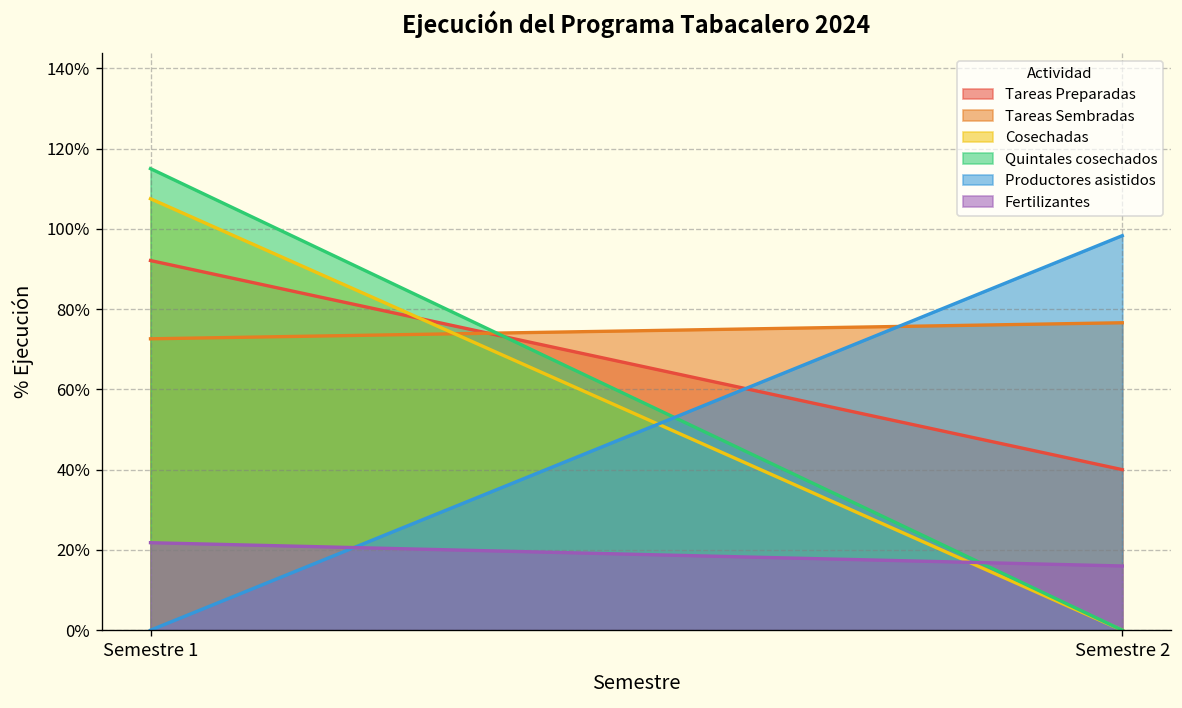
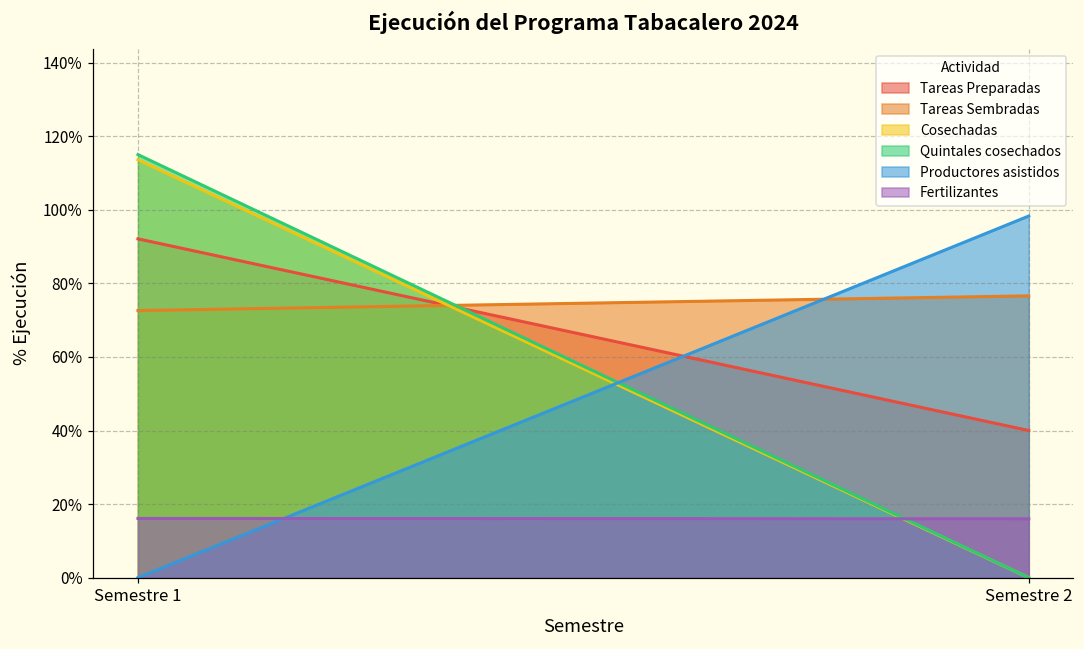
Cosechadas, Semestre 1: 108% -> 114%
Fertilizantes, Semestre 1: 22% -> 16%
